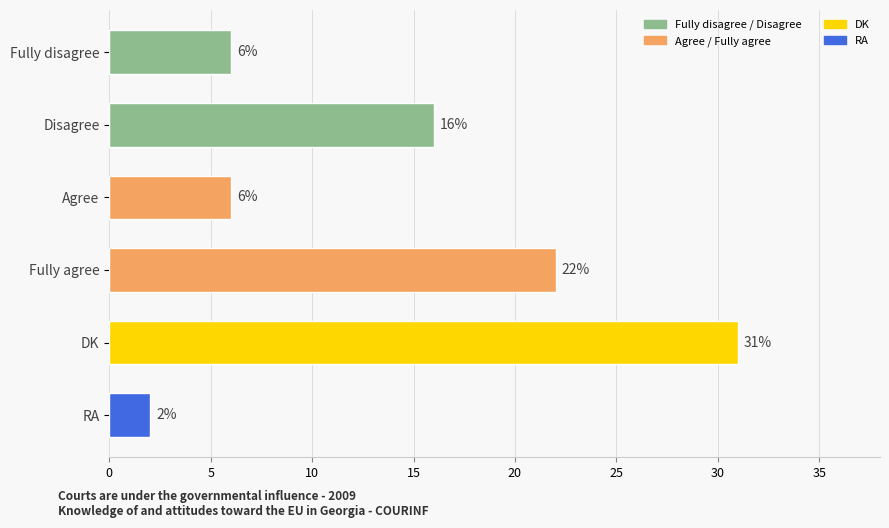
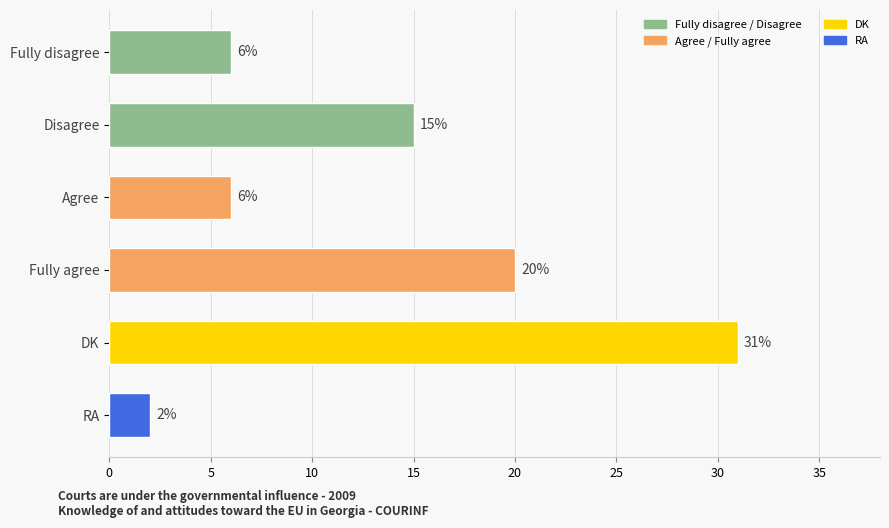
Disagree: 16% -> 15%
Fully agree: 22% -> 20%
